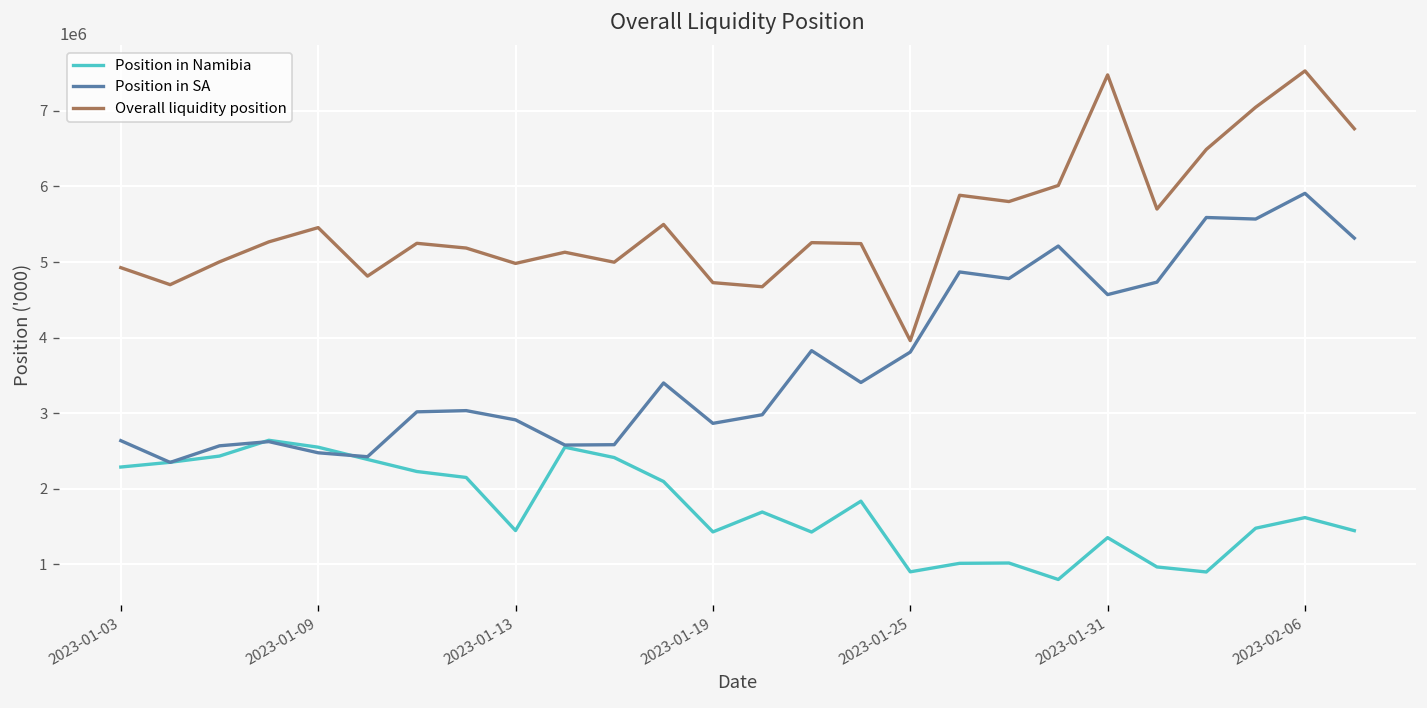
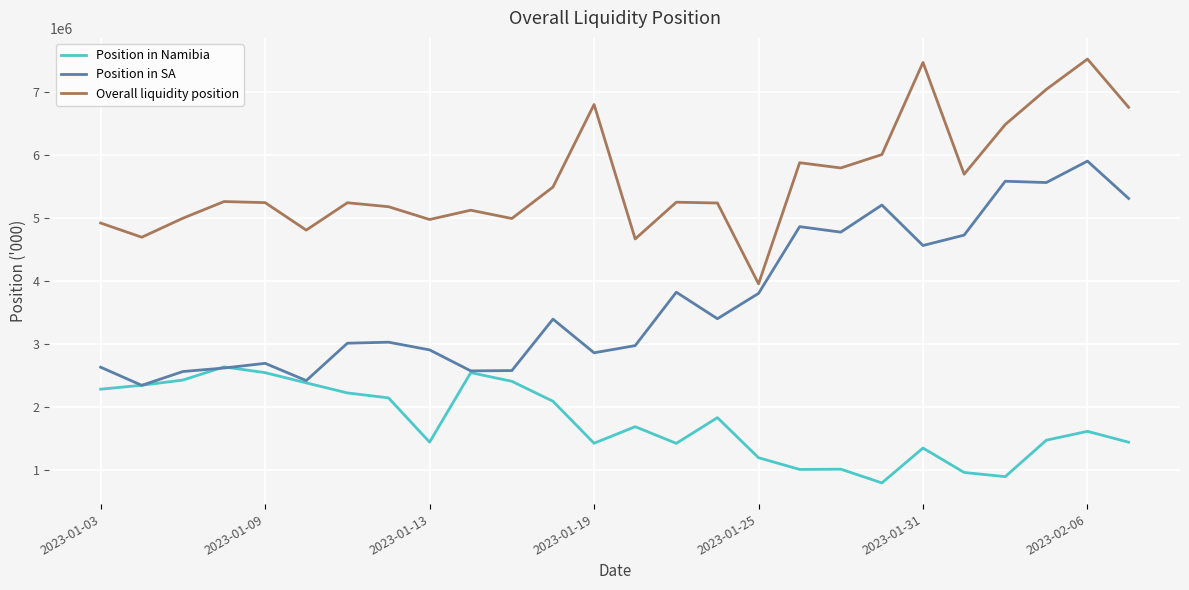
Position in SA, 2023-01-09: 2500000 -> 2700000
Overall liquidity position, 2023-01-09: 5500000 -> 5200000
Overall liquidity position, 2023-01-19: 4700000 -> 6800000
Position in Namibia, 2023-01-25: 900000 -> 1200000
